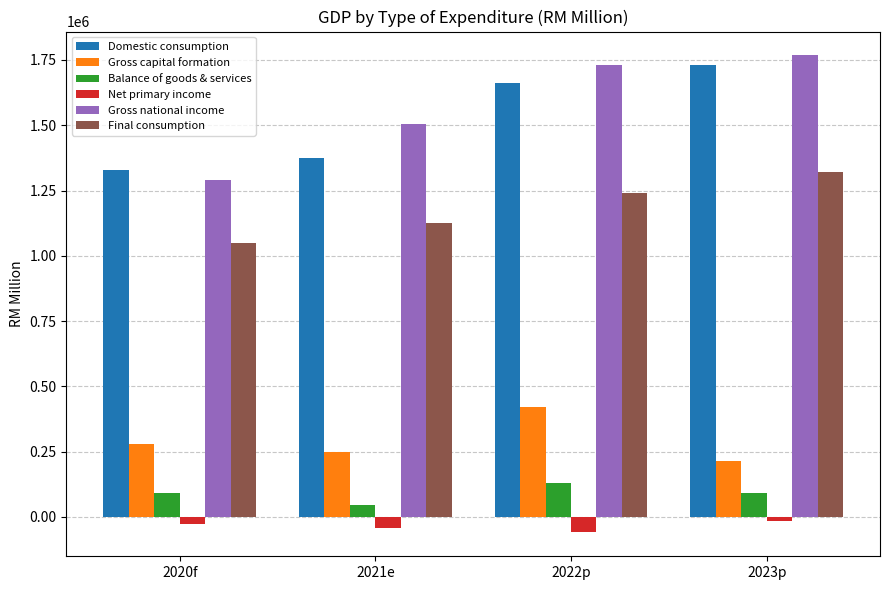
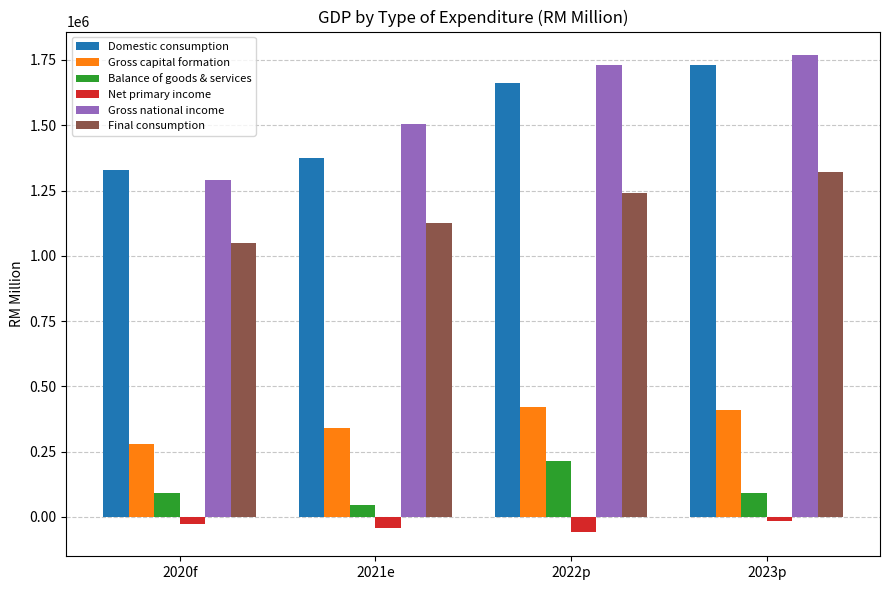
Gross capital formation, 2021e: 250000 -> 340000
Balance of goods & services, 2022p: 130000 -> 210000
Gross capital formation, 2023p: 210000 -> 410000
